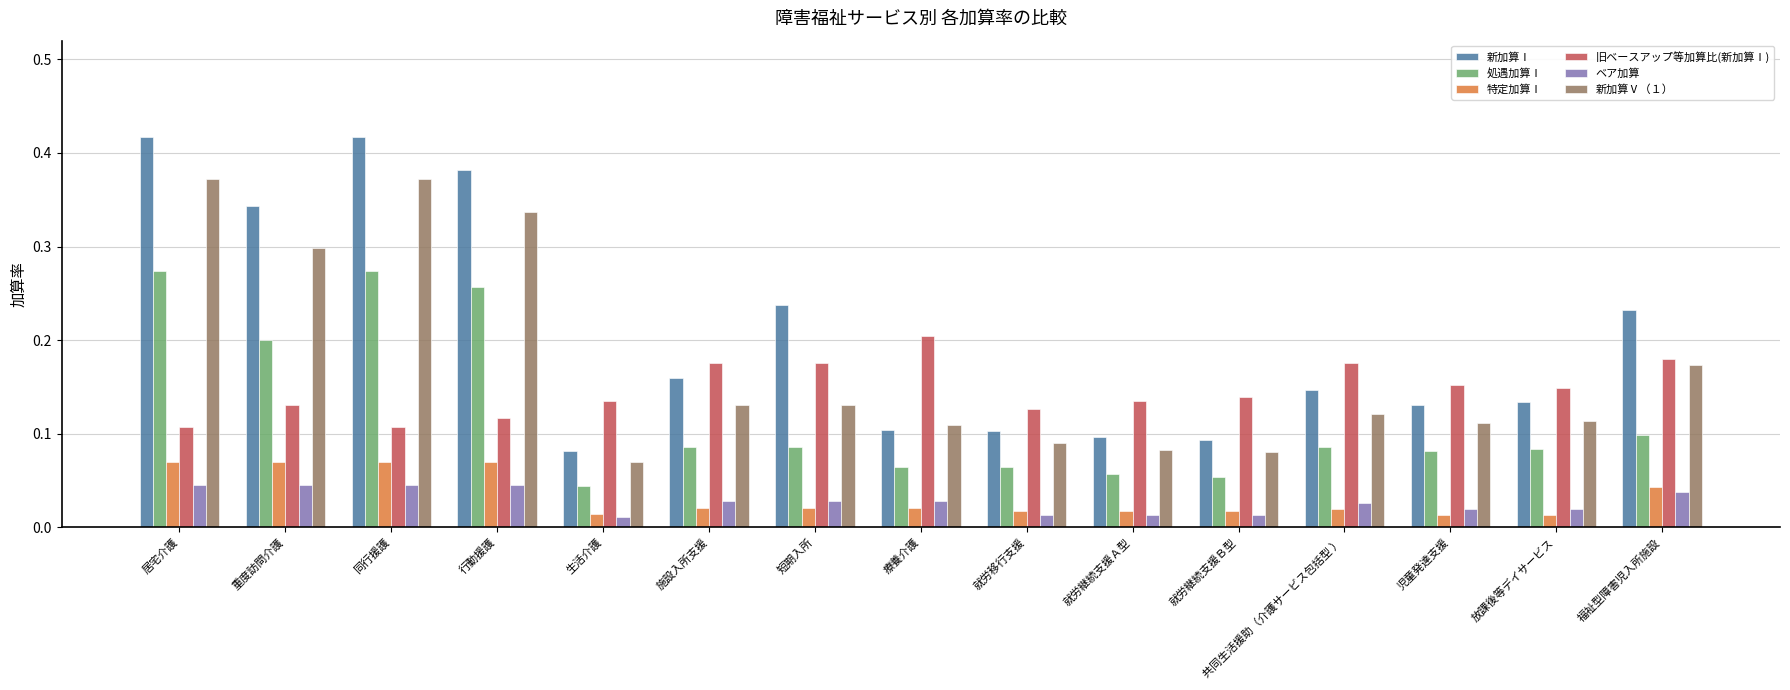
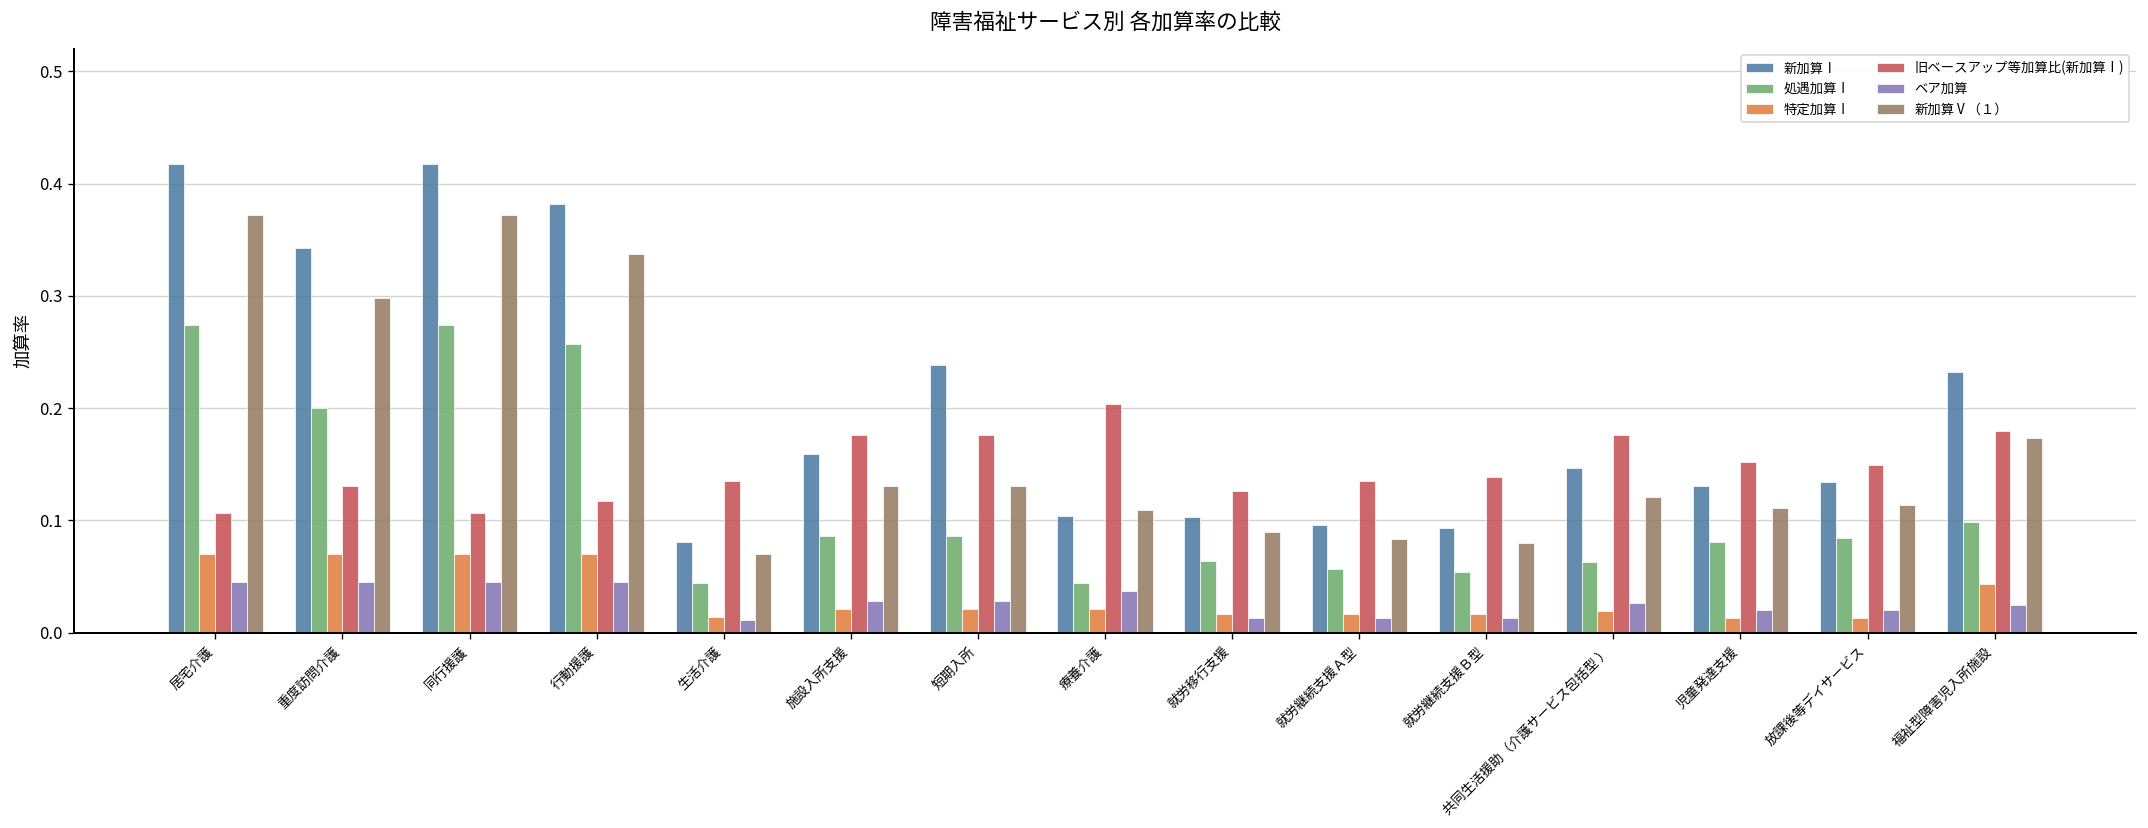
処遇加算Ⅰ, 療養介護: 0.06 -> 0.04
ベア加算, 療養介護: 0.03 -> 0.04
処遇加算Ⅰ, 共同生活援助（介護サービス包括型 ）: 0.09 -> 0.06
ベア加算, 福祉型障害児入所施設: 0.04 -> 0.03
